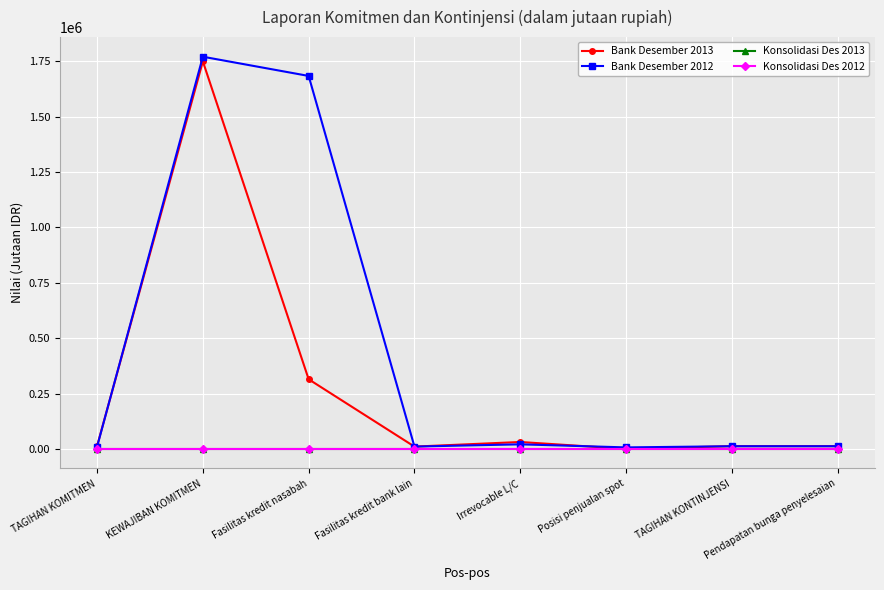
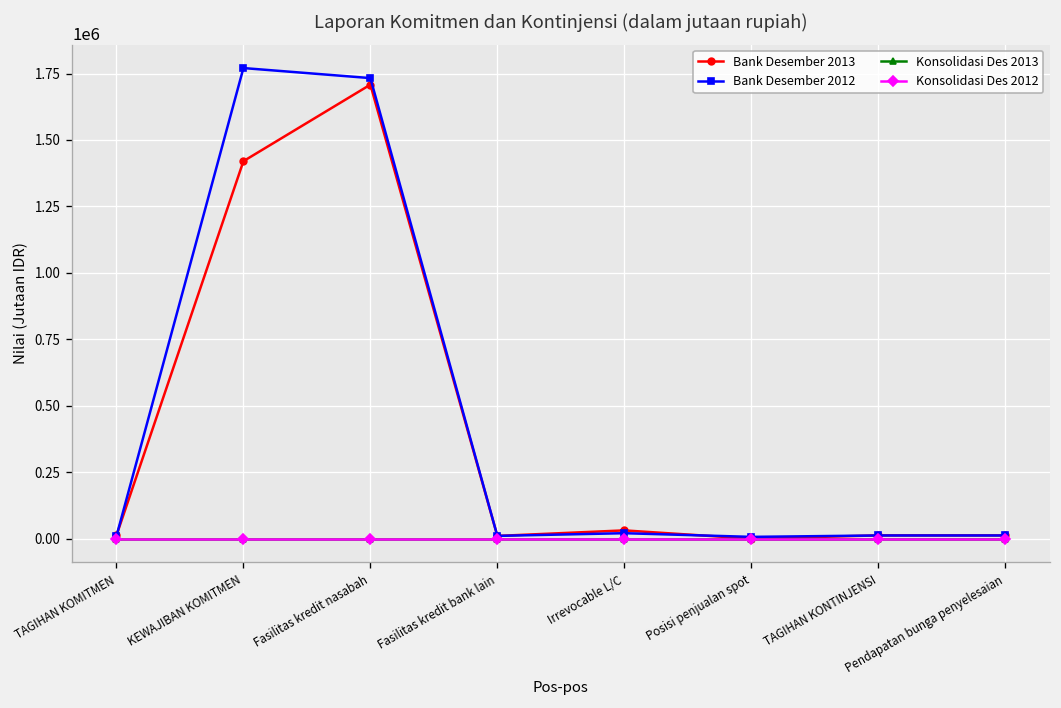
Bank Desember 2013, KEWAJIBAN KOMITMEN: 1750000 -> 1420000
Bank Desember 2013, Fasilitas kredit nasabah: 310000 -> 1710000
Bank Desember 2012, Fasilitas kredit nasabah: 1680000 -> 1730000
